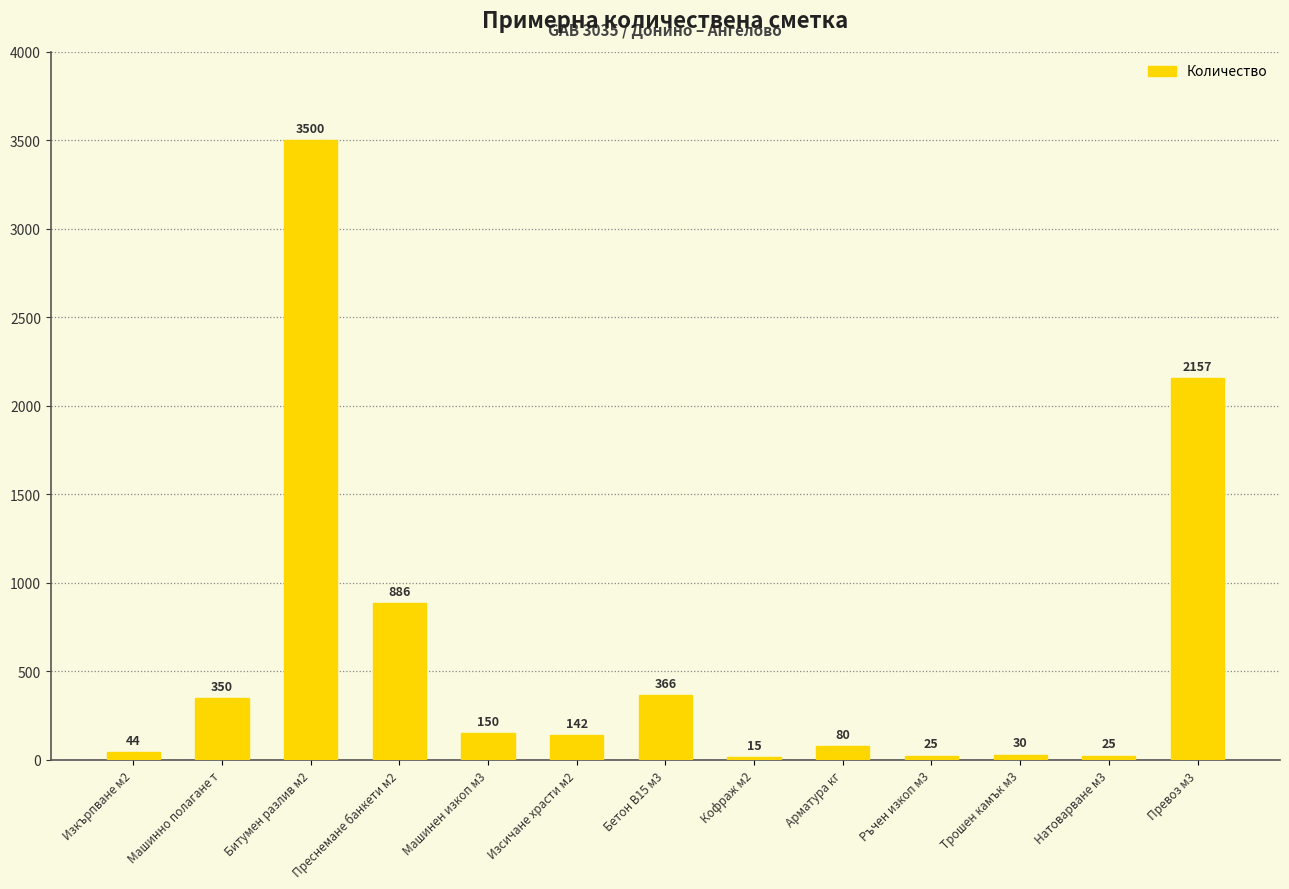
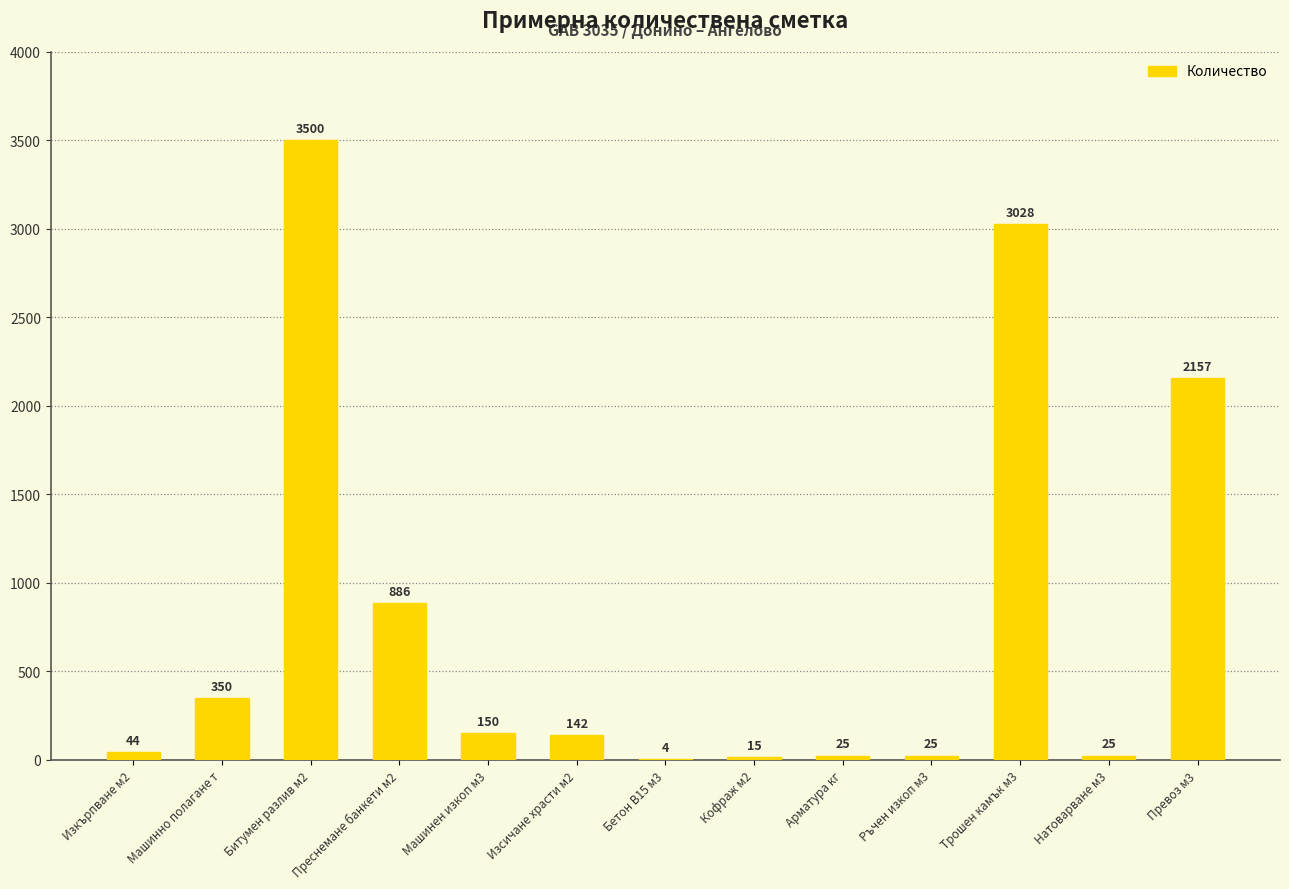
Бетон В15 м3: 366 -> 4
Арматура кг: 80 -> 25
Трошен камък м3: 30 -> 3028
